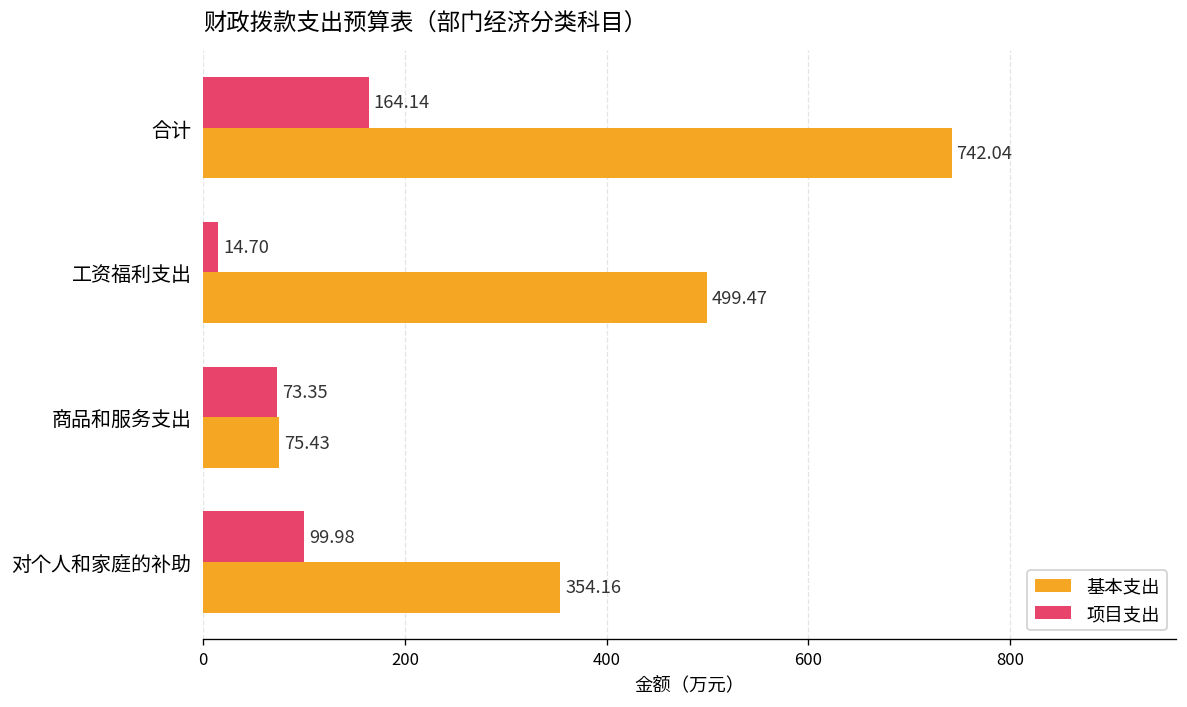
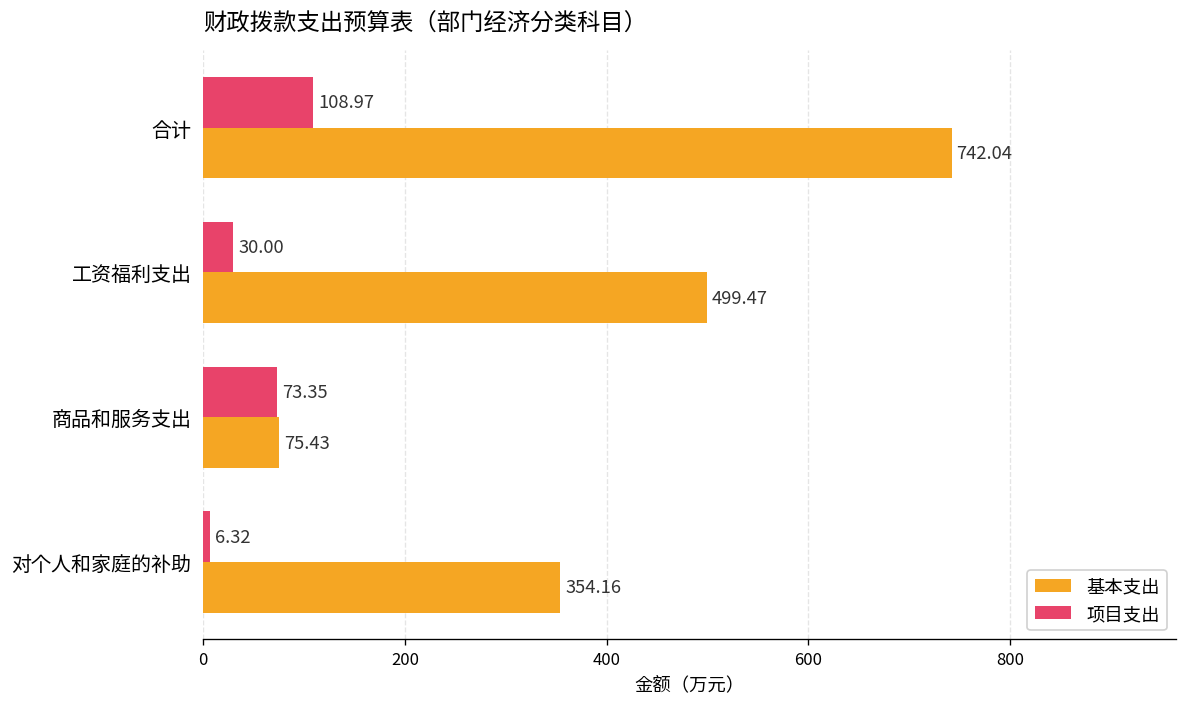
项目支出, 合计: 164.14 -> 108.97
项目支出, 工资福利支出: 14.70 -> 30.00
项目支出, 对个人和家庭的补助: 99.98 -> 6.32
